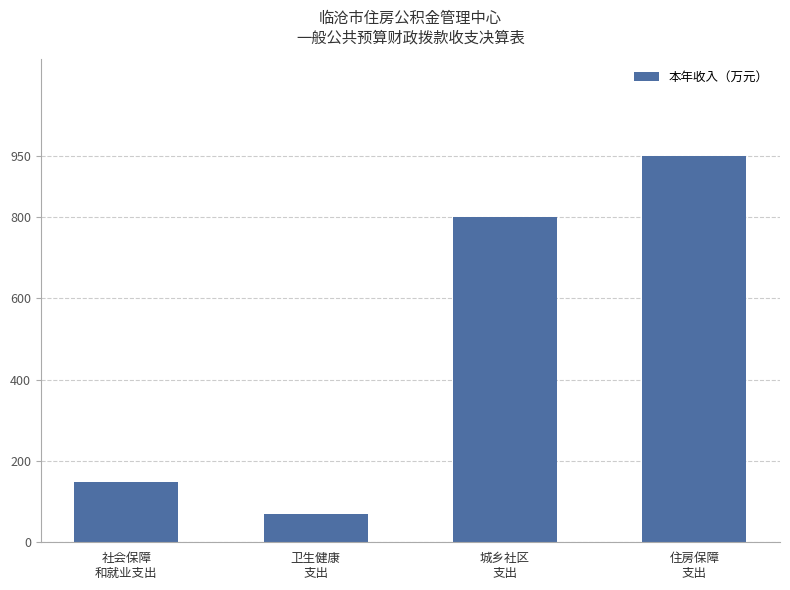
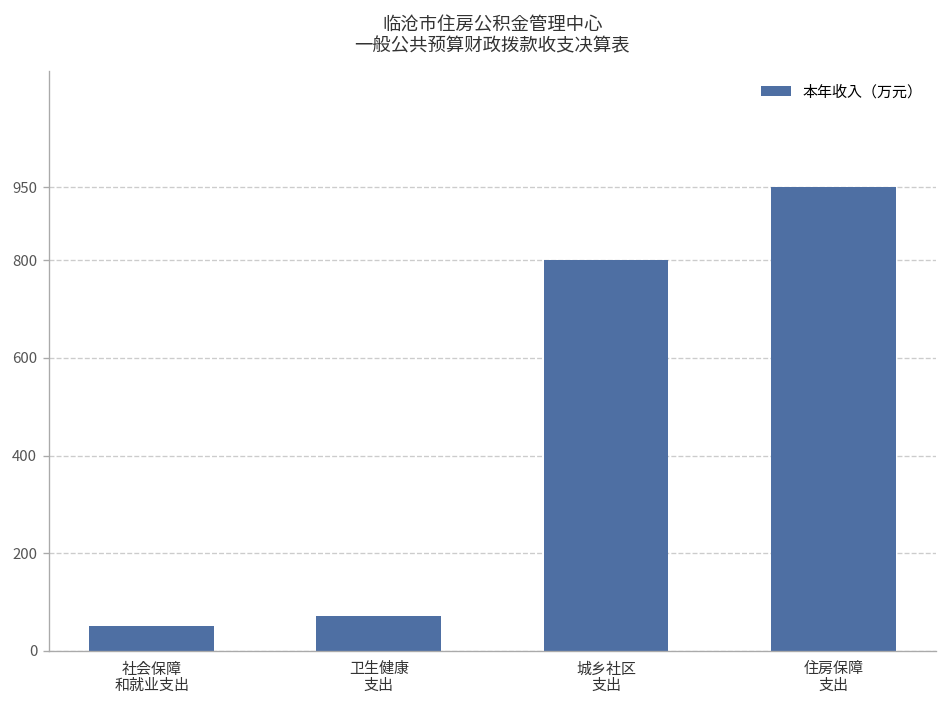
社会保障 和就业支出: 150 -> 50
